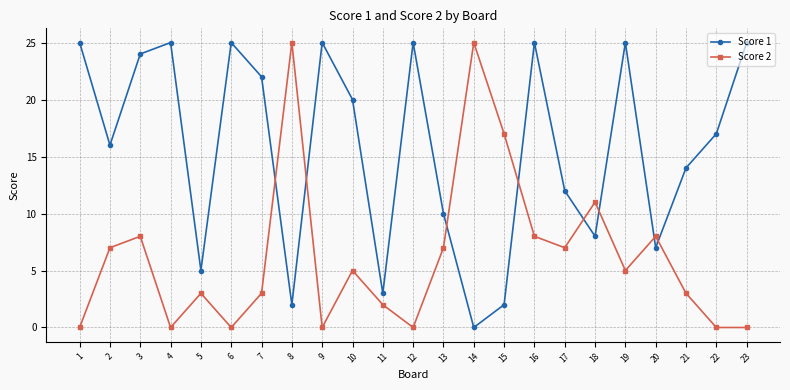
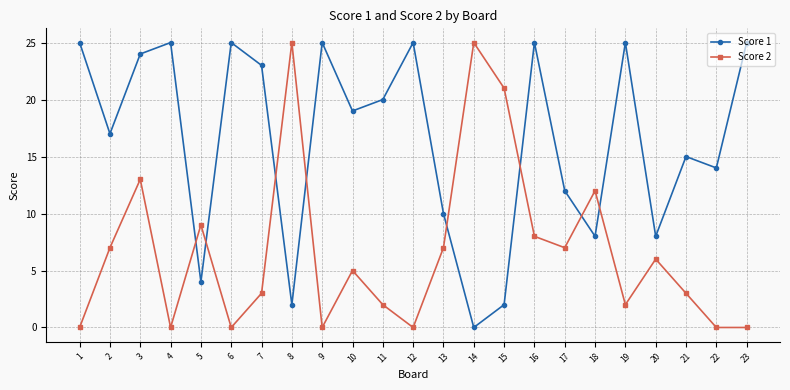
Score 1, 2: 16 -> 17
Score 2, 3: 8 -> 13
Score 1, 5: 5 -> 4
Score 2, 5: 3 -> 9
Score 1, 7: 22 -> 23
Score 1, 10: 20 -> 19
Score 1, 11: 3 -> 20
Score 2, 15: 17 -> 21
Score 2, 18: 11 -> 12
Score 2, 19: 5 -> 2
Score 1, 20: 7 -> 8
Score 2, 20: 8 -> 6
Score 1, 21: 14 -> 15
Score 1, 22: 17 -> 14
